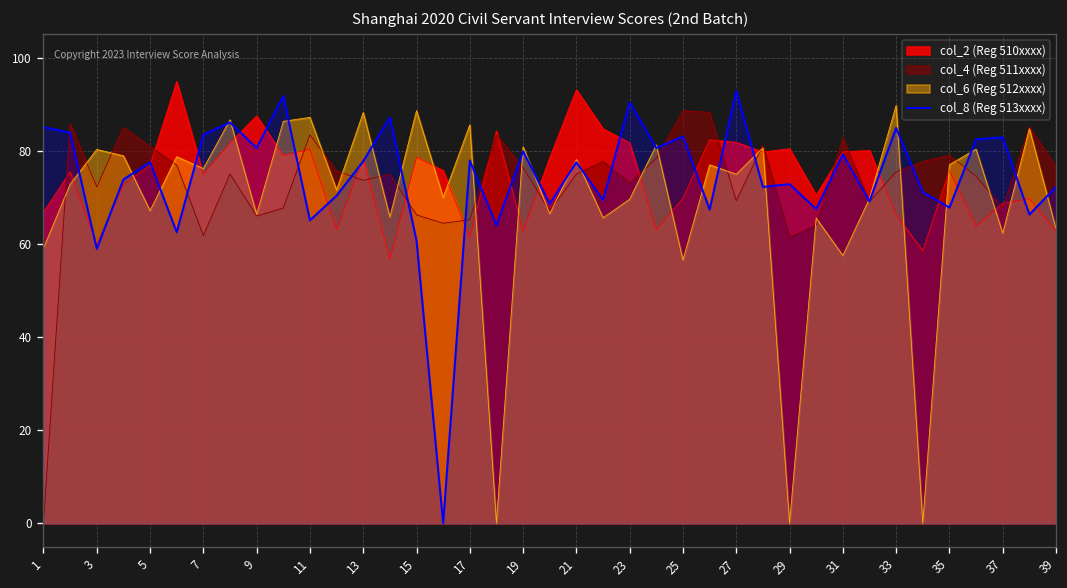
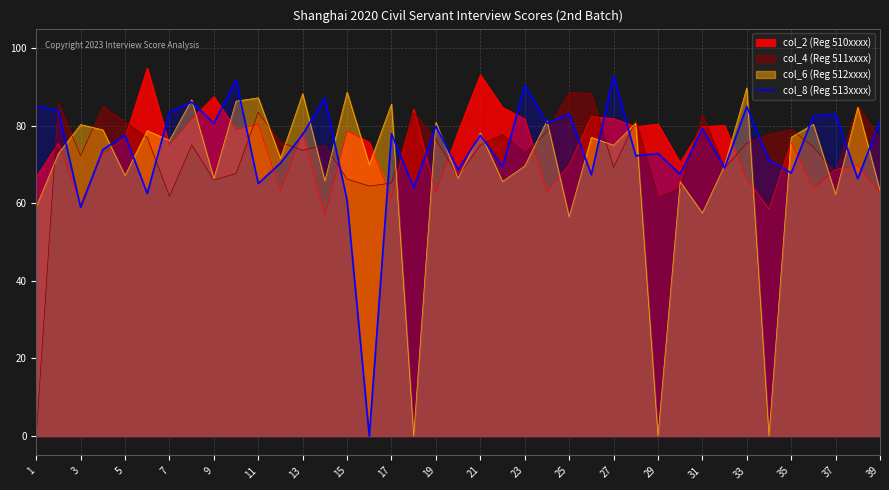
col_8 (Reg 513xxxx), 39: 72 -> 81
